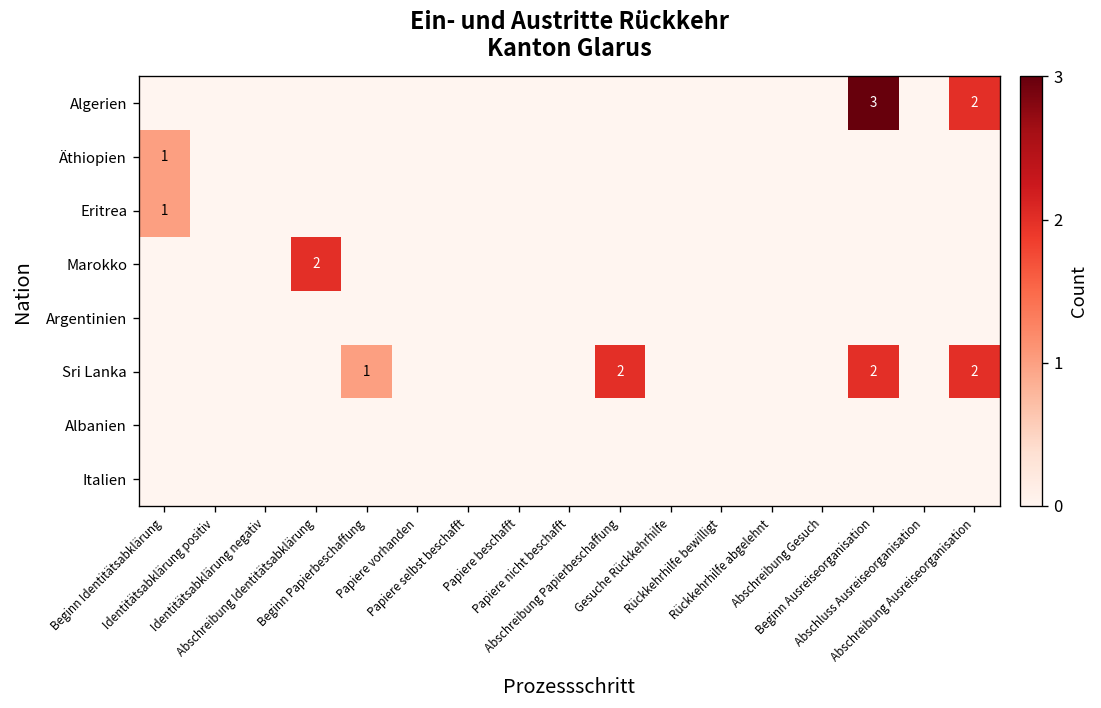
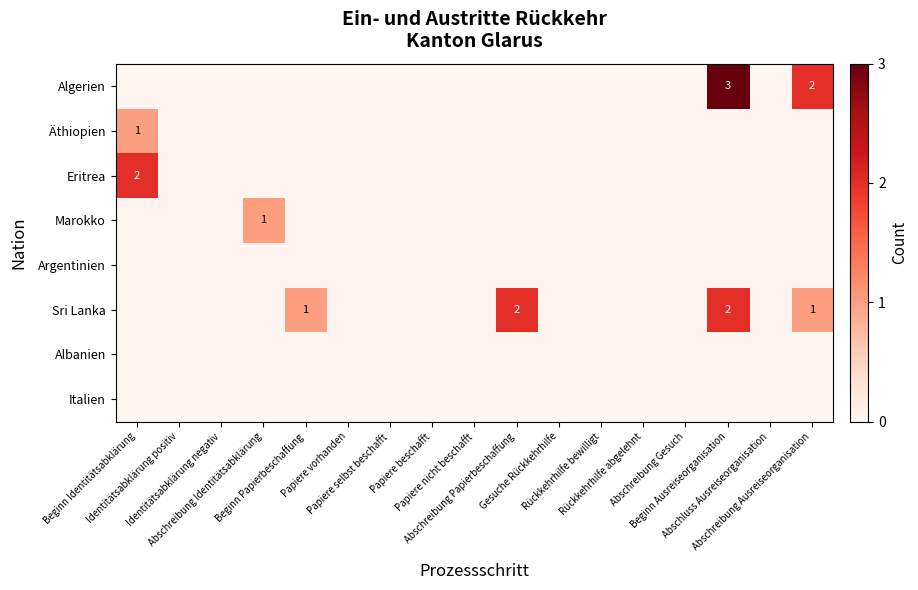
Eritrea, Beginn Identitätsabklärung: 1 -> 2
Marokko, Abschreibung Identitätsabklärung: 2 -> 1
Sri Lanka, Abschreibung Ausreiseorganisation: 2 -> 1
